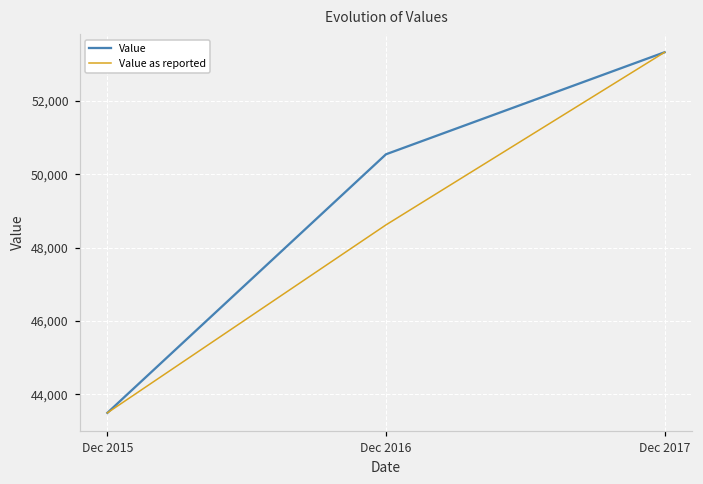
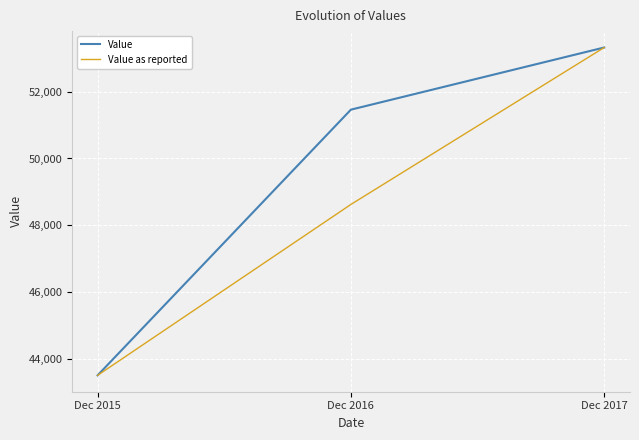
Value, Dec 2016: 50,500 -> 51,500
